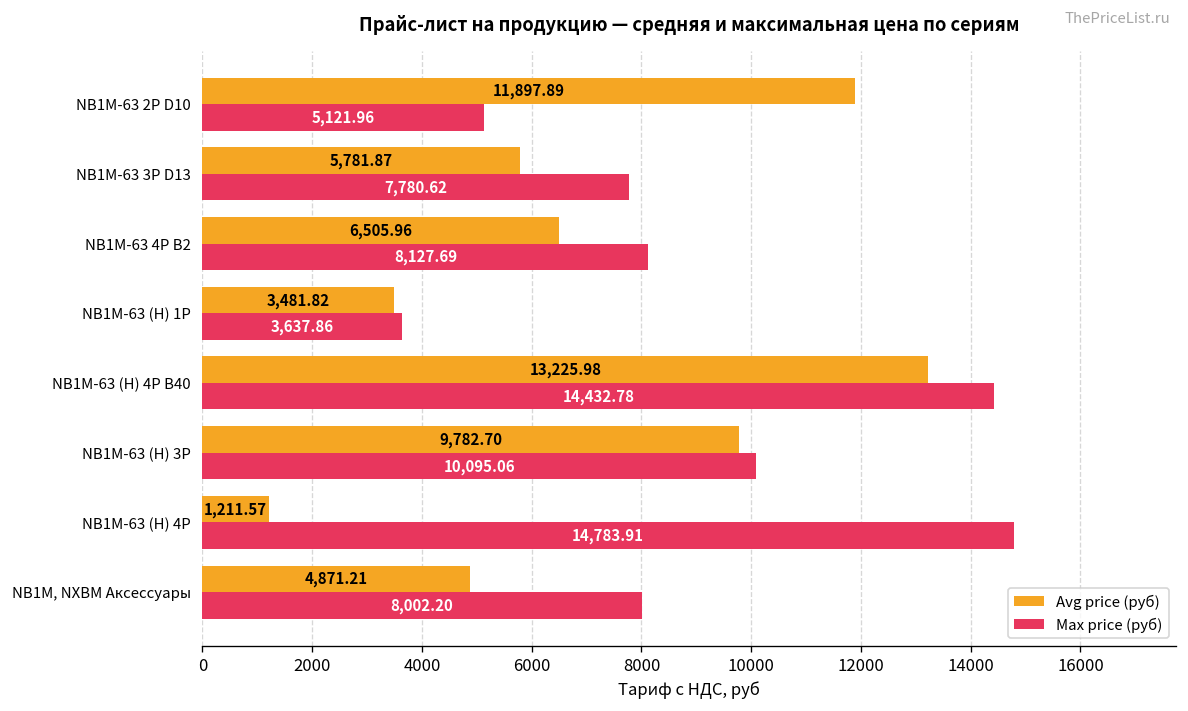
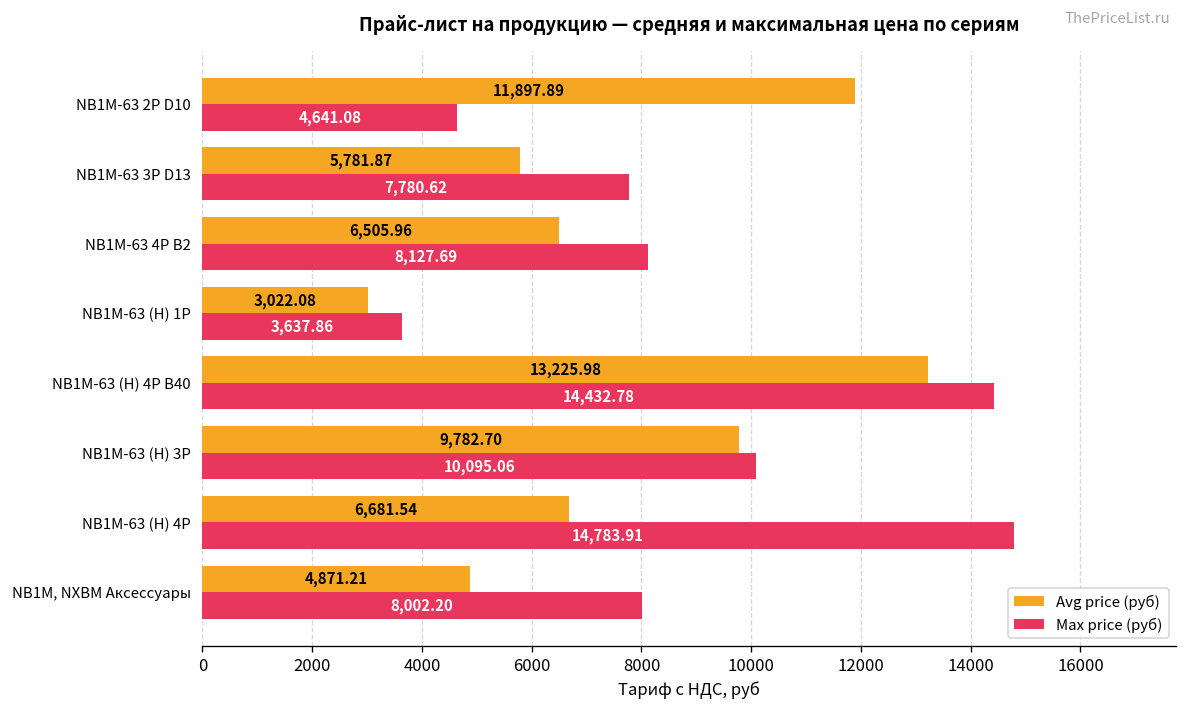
Max price (руб), NB1M-63 2P D10: 5,121.96 -> 4,641.08
Avg price (руб), NB1M-63 (H) 1P: 3,481.82 -> 3,022.08
Avg price (руб), NB1M-63 (H) 4P: 1,211.57 -> 6,681.54
